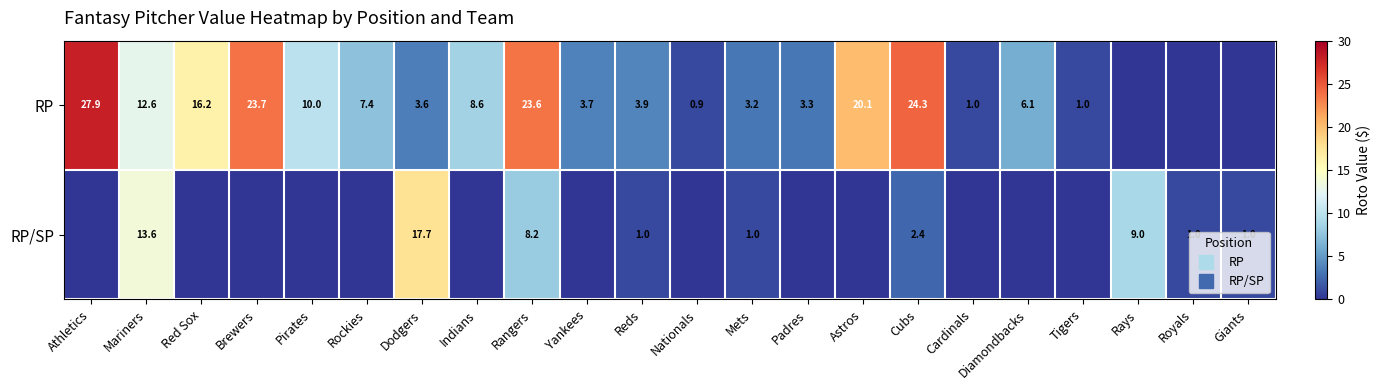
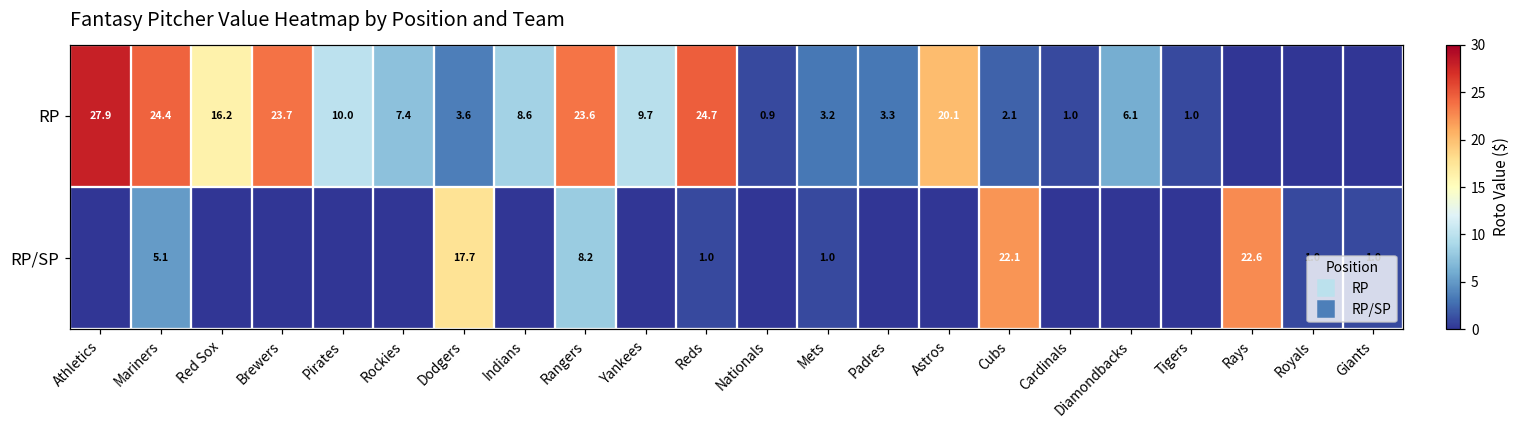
RP, Mariners: 12.6 -> 24.4
RP, Yankees: 3.7 -> 9.7
RP, Reds: 3.9 -> 24.7
RP, Cubs: 24.3 -> 2.1
RP/SP, Mariners: 13.6 -> 5.1
RP/SP, Cubs: 2.4 -> 22.1
RP/SP, Rays: 9.0 -> 22.6
